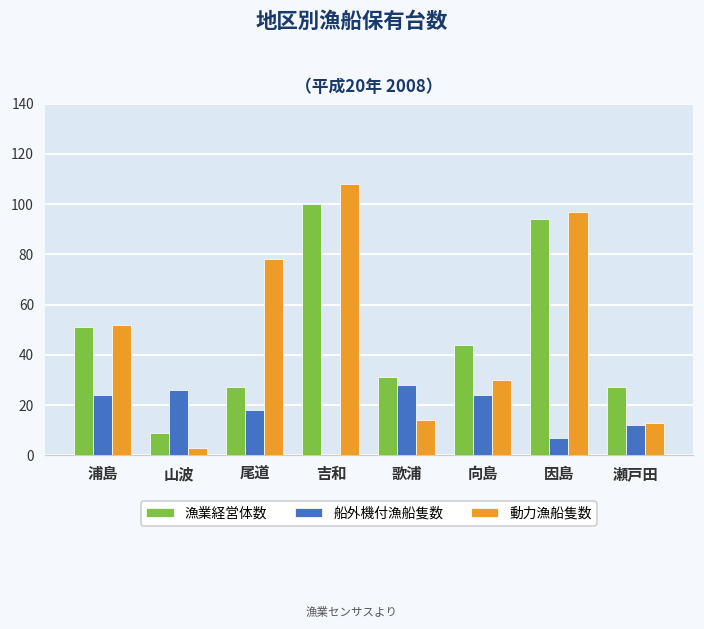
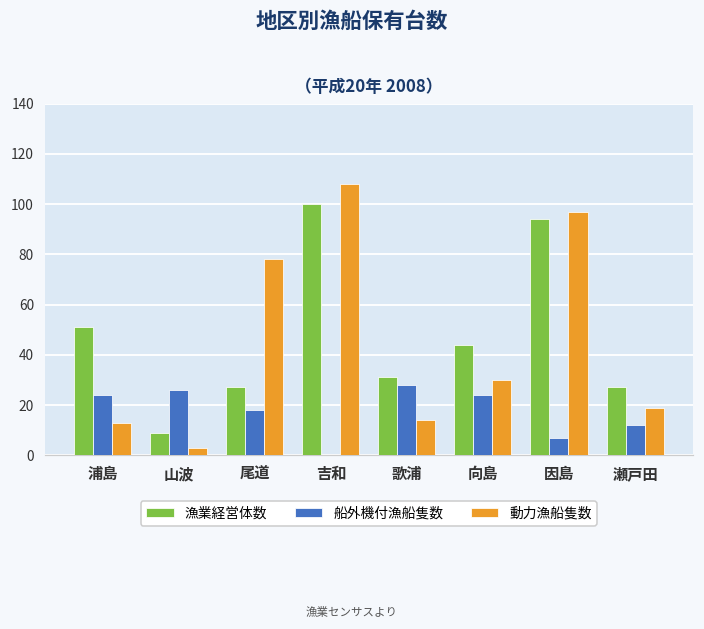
動力漁船隻数, 浦島: 52 -> 13
動力漁船隻数, 瀬戸田: 13 -> 19
